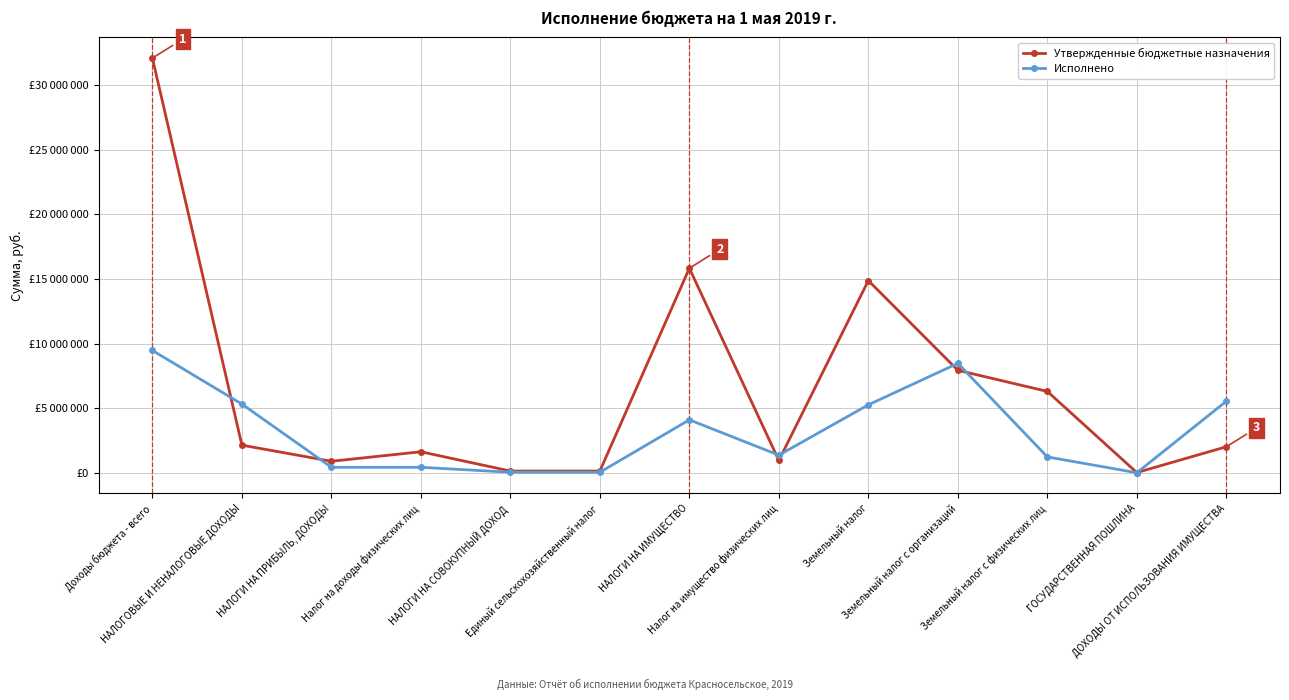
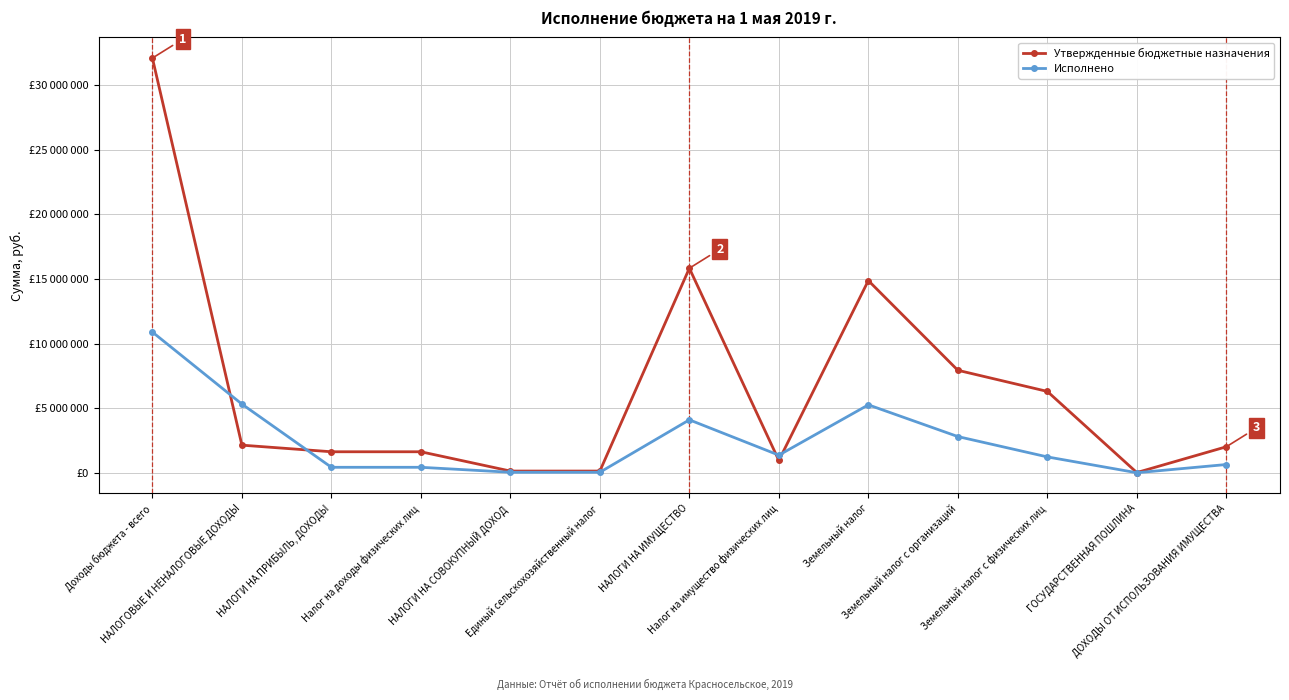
Исполнено, Доходы бюджета - всего: £9500000 -> £10900000
Утвержденные бюджетные назначения, НАЛОГИ НА ПРИБЫЛЬ, ДОХОДЫ: £900000 -> £1600000
Исполнено, Земельный налог с организаций: £8500000 -> £2800000
Исполнено, ДОХОДЫ ОТ ИСПОЛЬЗОВАНИЯ ИМУЩЕСТВА: £5500000 -> £600000
